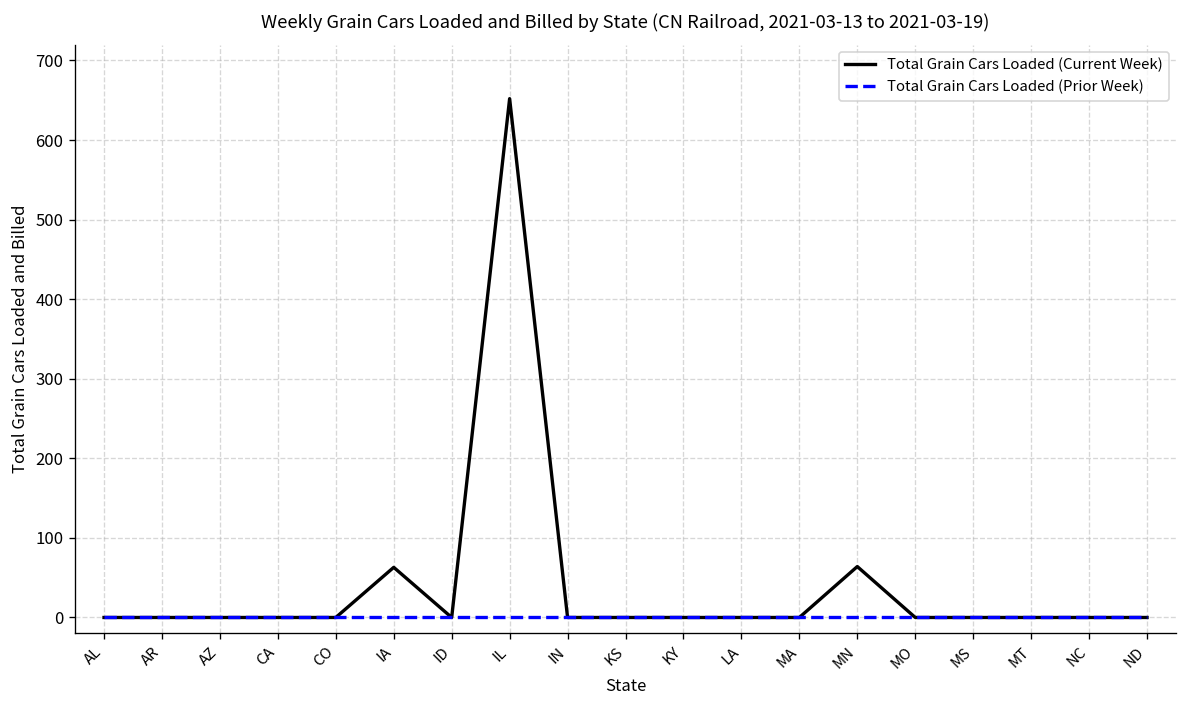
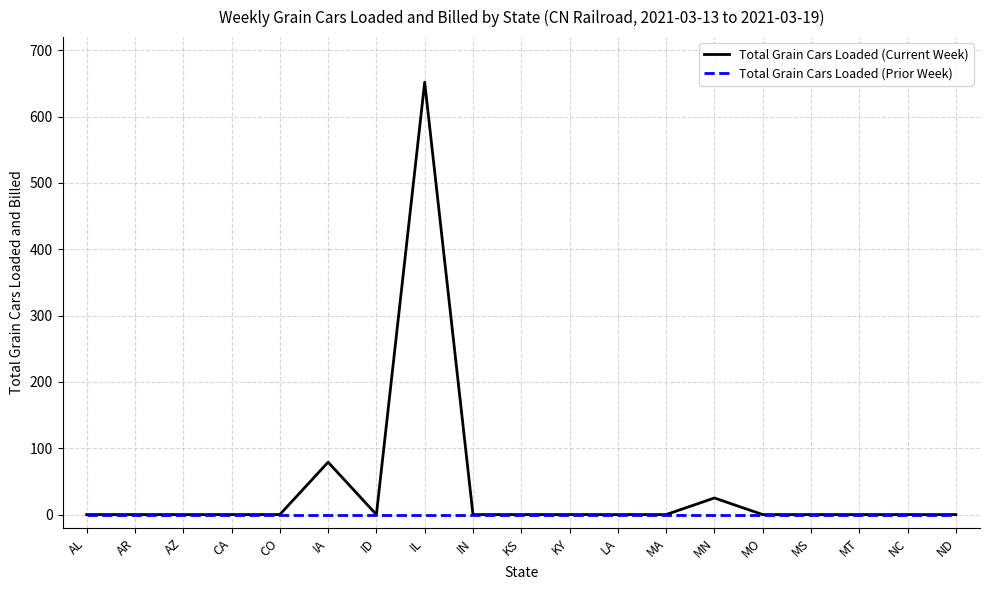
Total Grain Cars Loaded (Current Week), IA: 60 -> 80
Total Grain Cars Loaded (Current Week), MN: 60 -> 30
